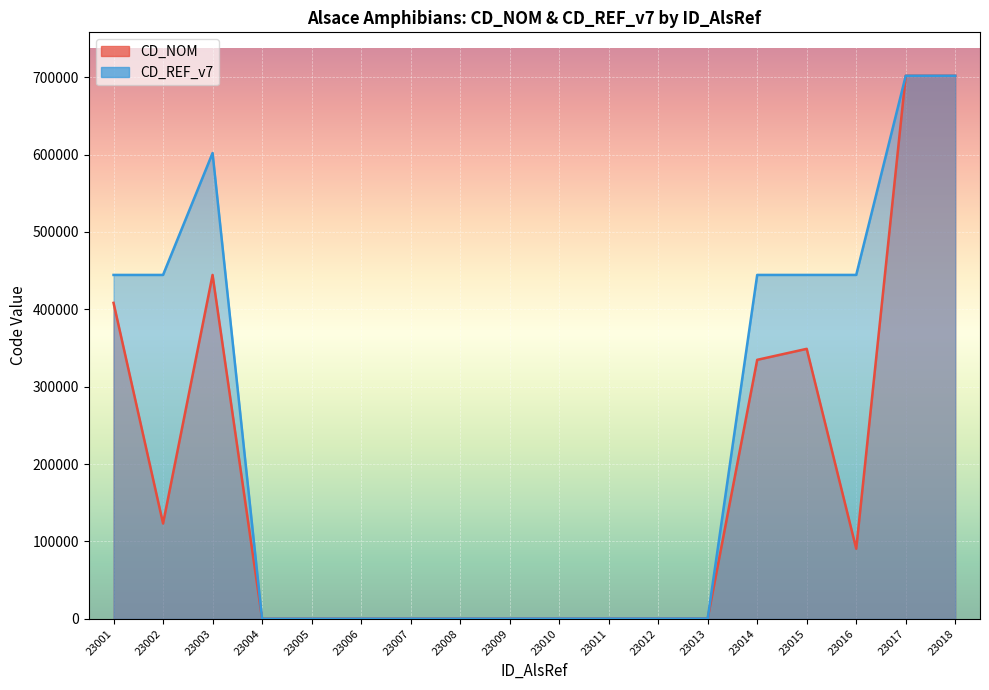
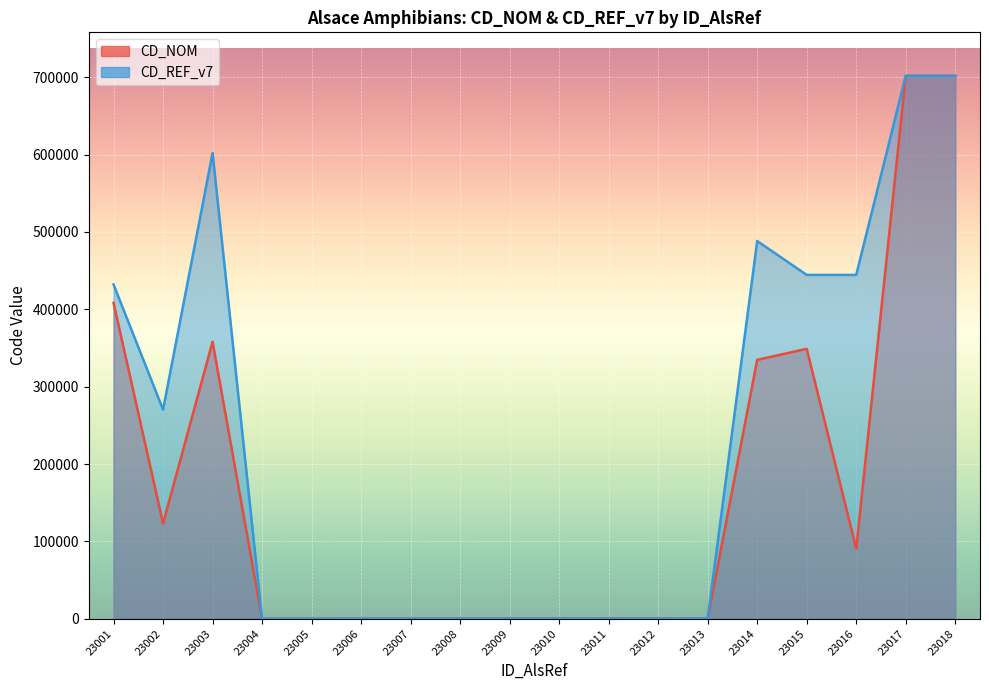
CD_REF_v7, 23001: 440000 -> 430000
CD_REF_v7, 23002: 440000 -> 270000
CD_NOM, 23003: 440000 -> 360000
CD_REF_v7, 23014: 440000 -> 490000
